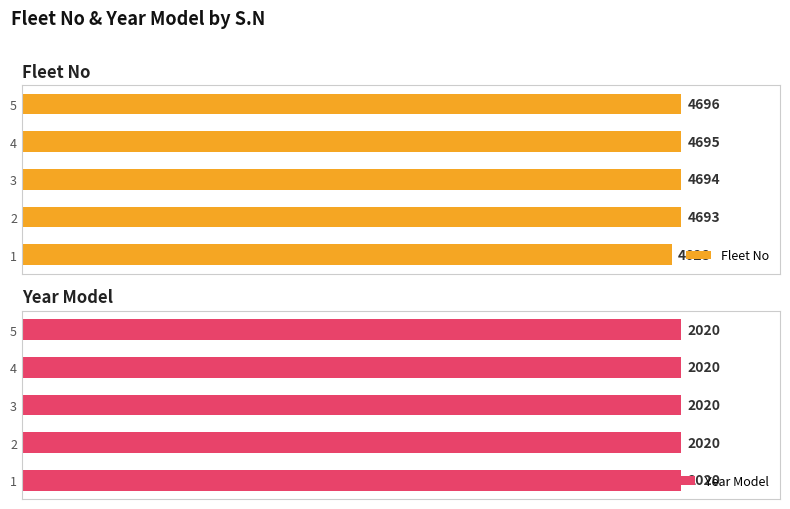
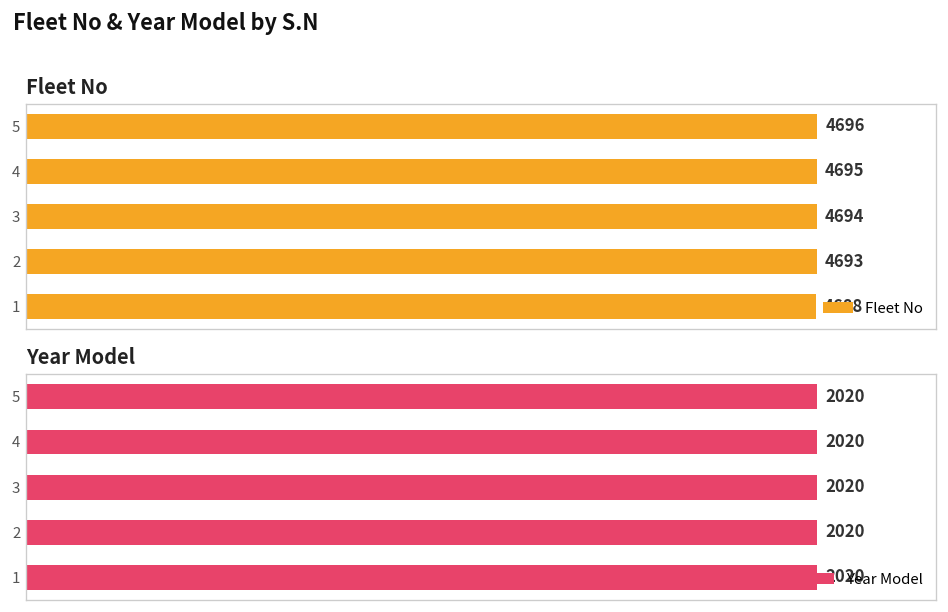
Fleet No, 1: 4628 -> 4688
